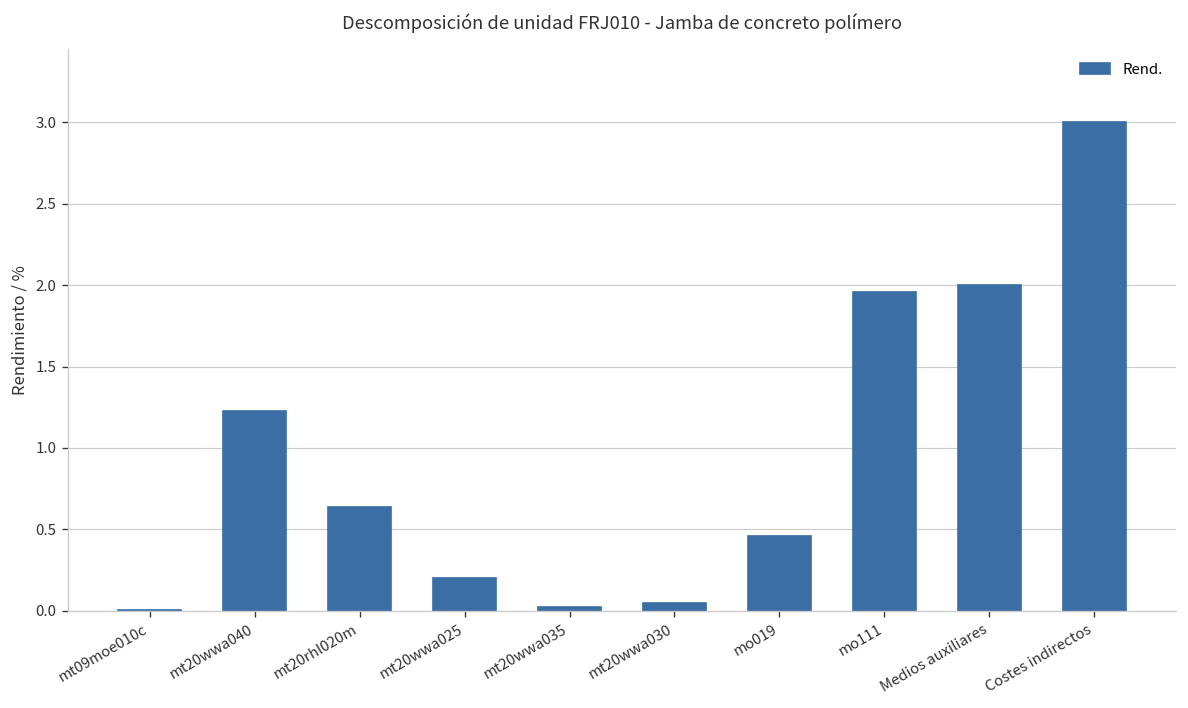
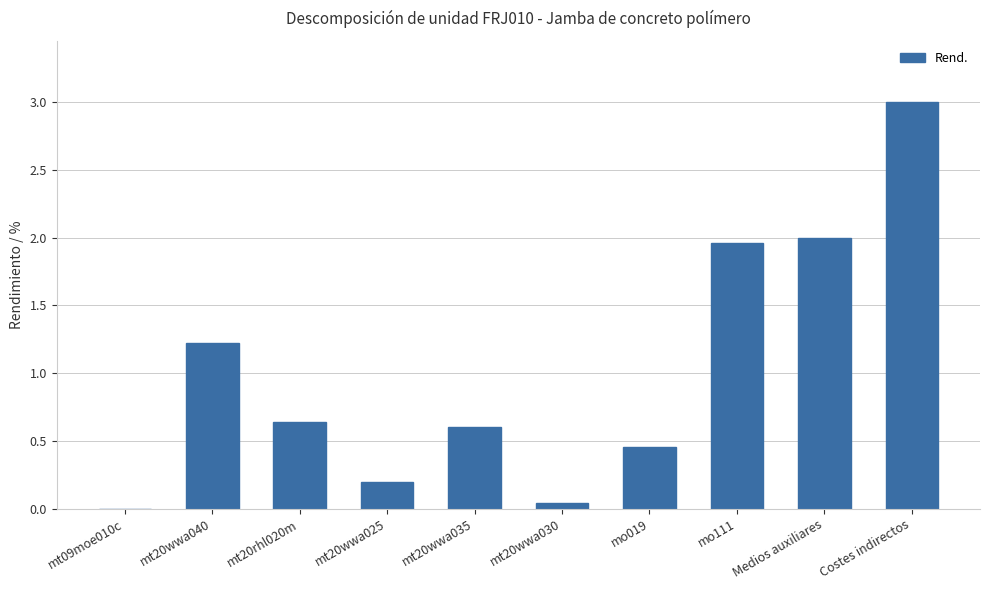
mt20wwa035: 0.02 -> 0.60
